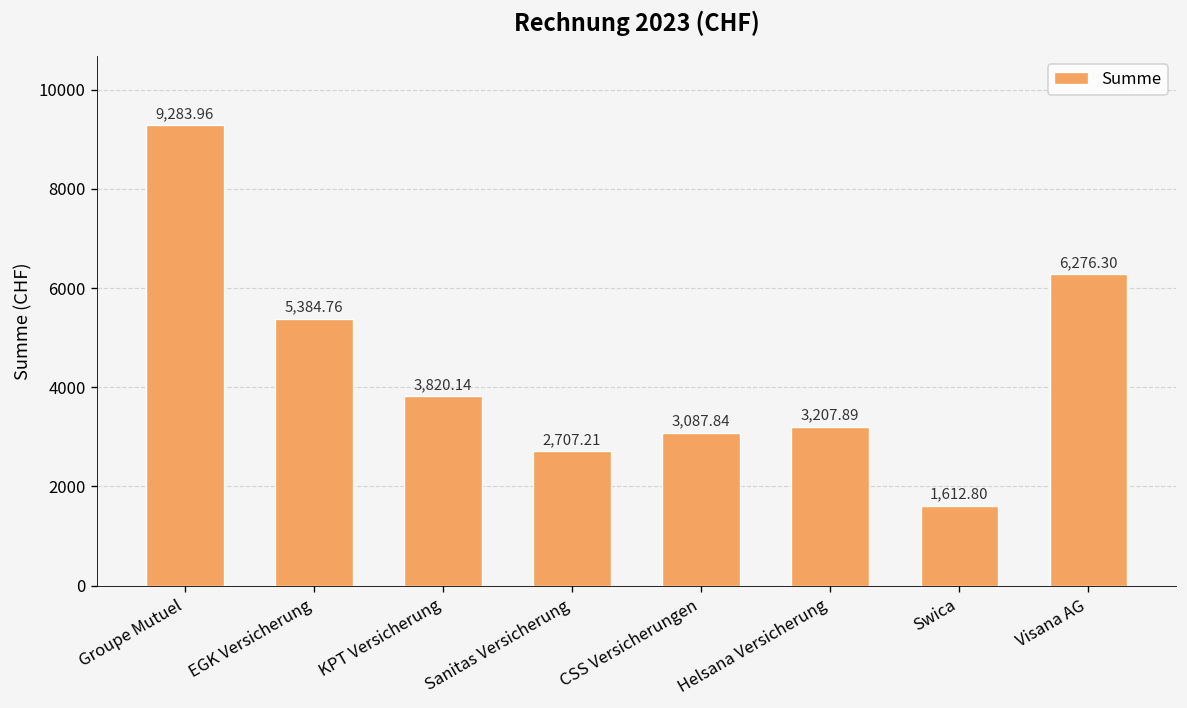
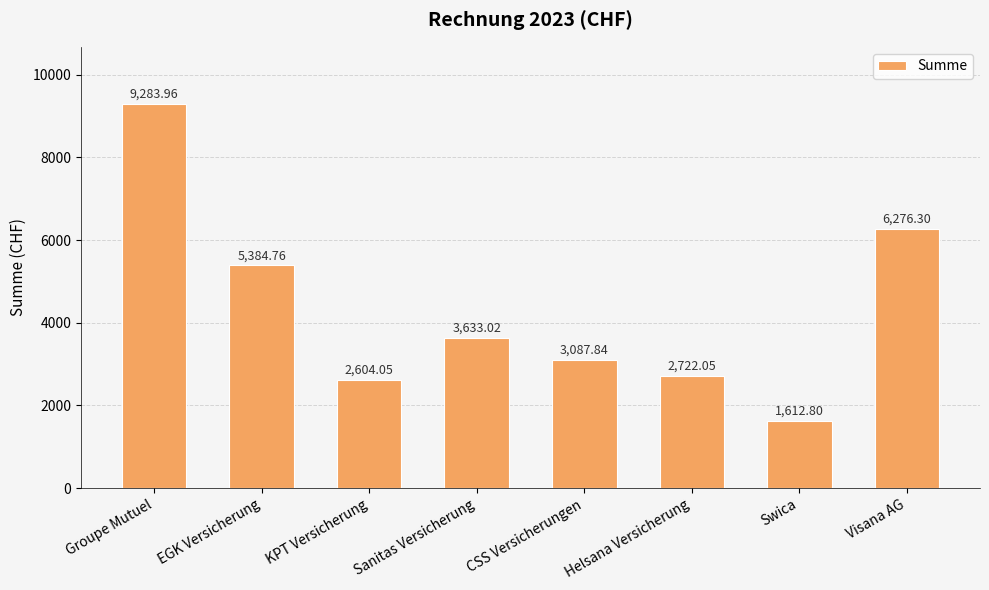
KPT Versicherung: 3,820.14 -> 2,604.05
Sanitas Versicherung: 2,707.21 -> 3,633.02
Helsana Versicherung: 3,207.89 -> 2,722.05
